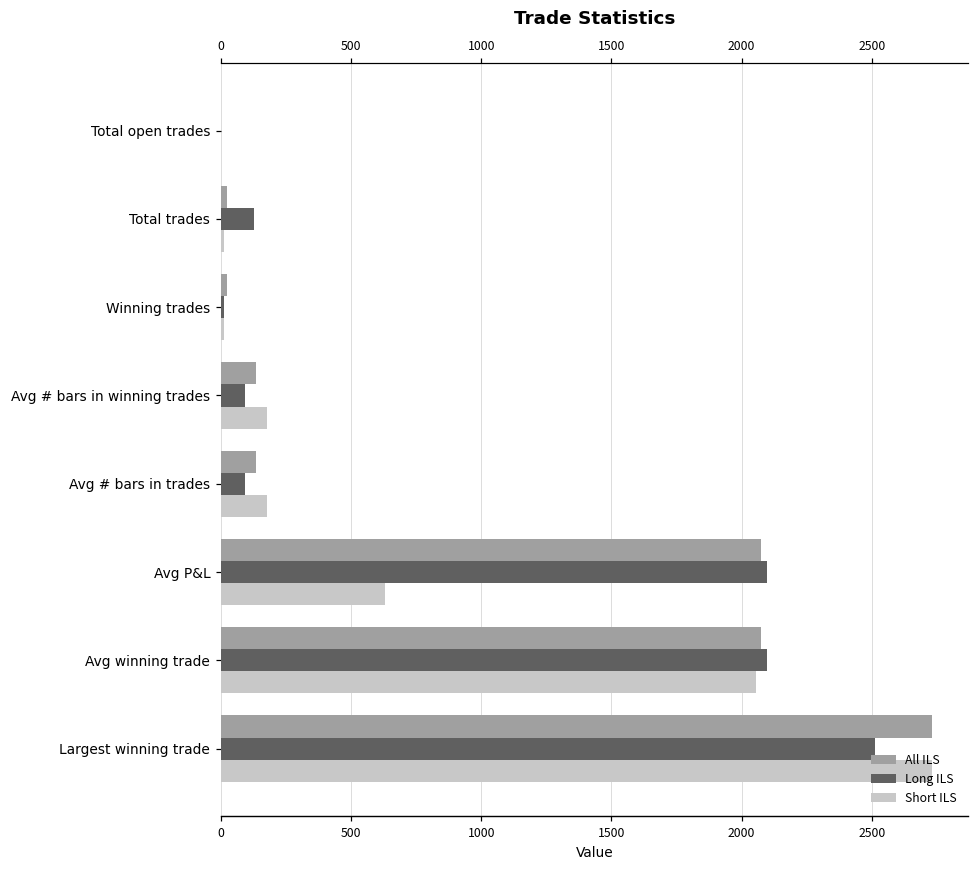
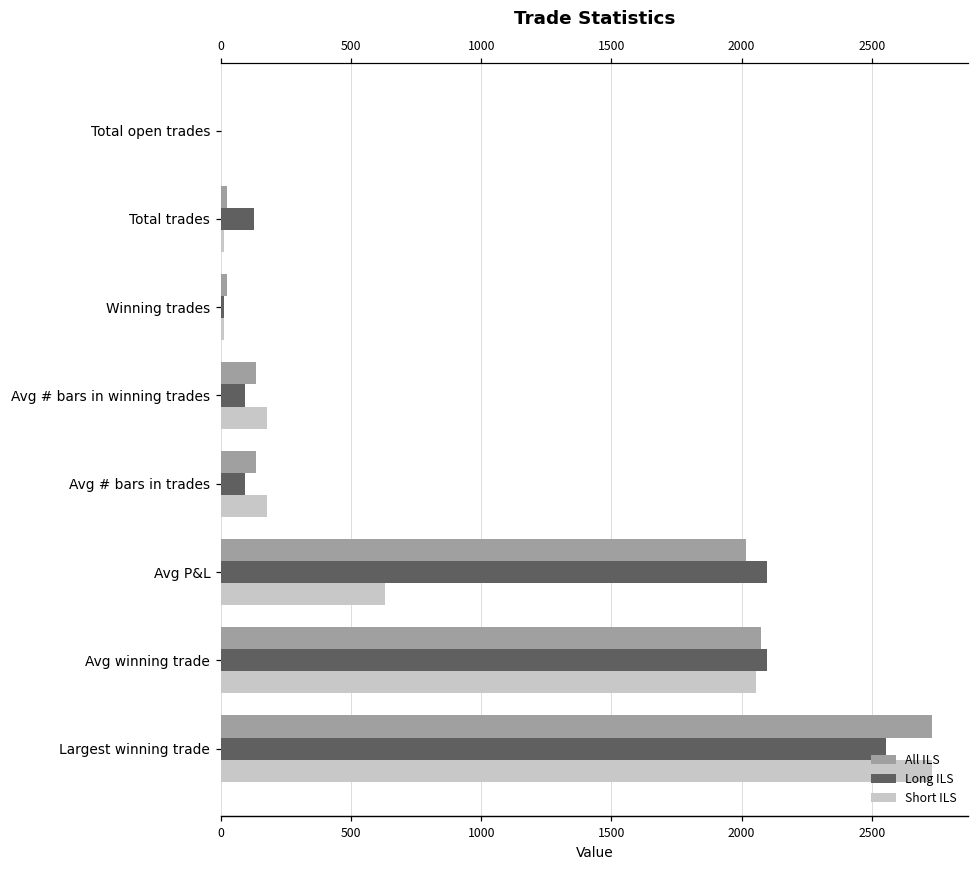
All ILS, Avg P&L: 2080 -> 2020
Long ILS, Largest winning trade: 2510 -> 2560
